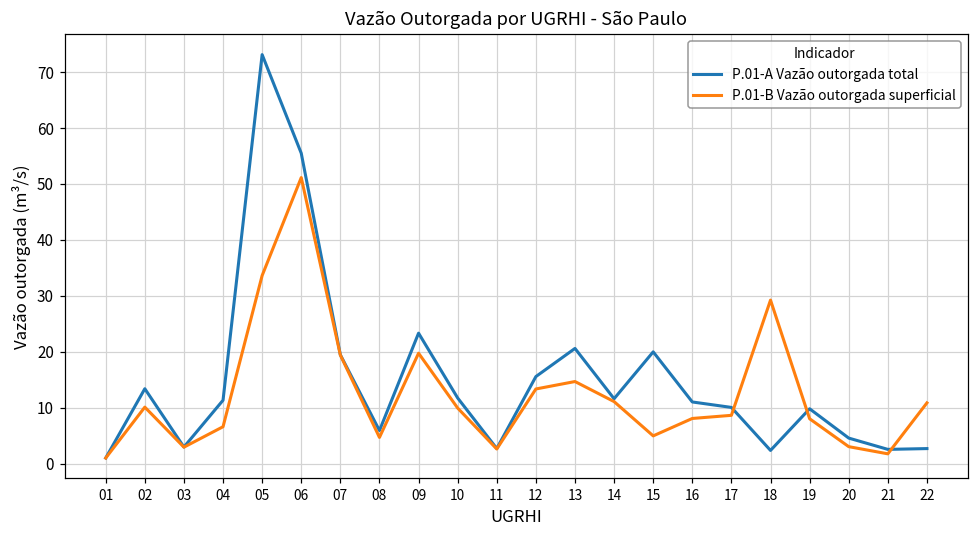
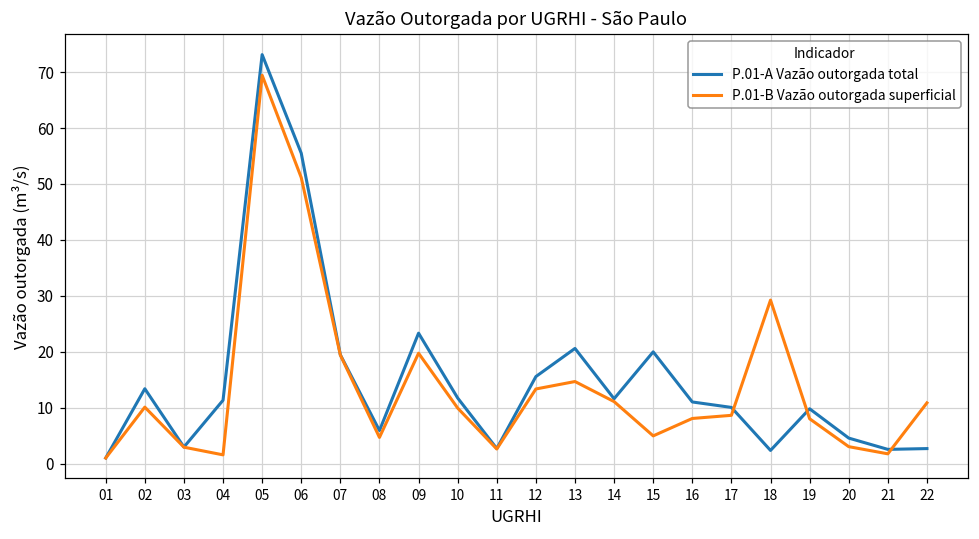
P.01-B Vazão outorgada superficial, 04: 7 -> 2
P.01-B Vazão outorgada superficial, 05: 34 -> 69
